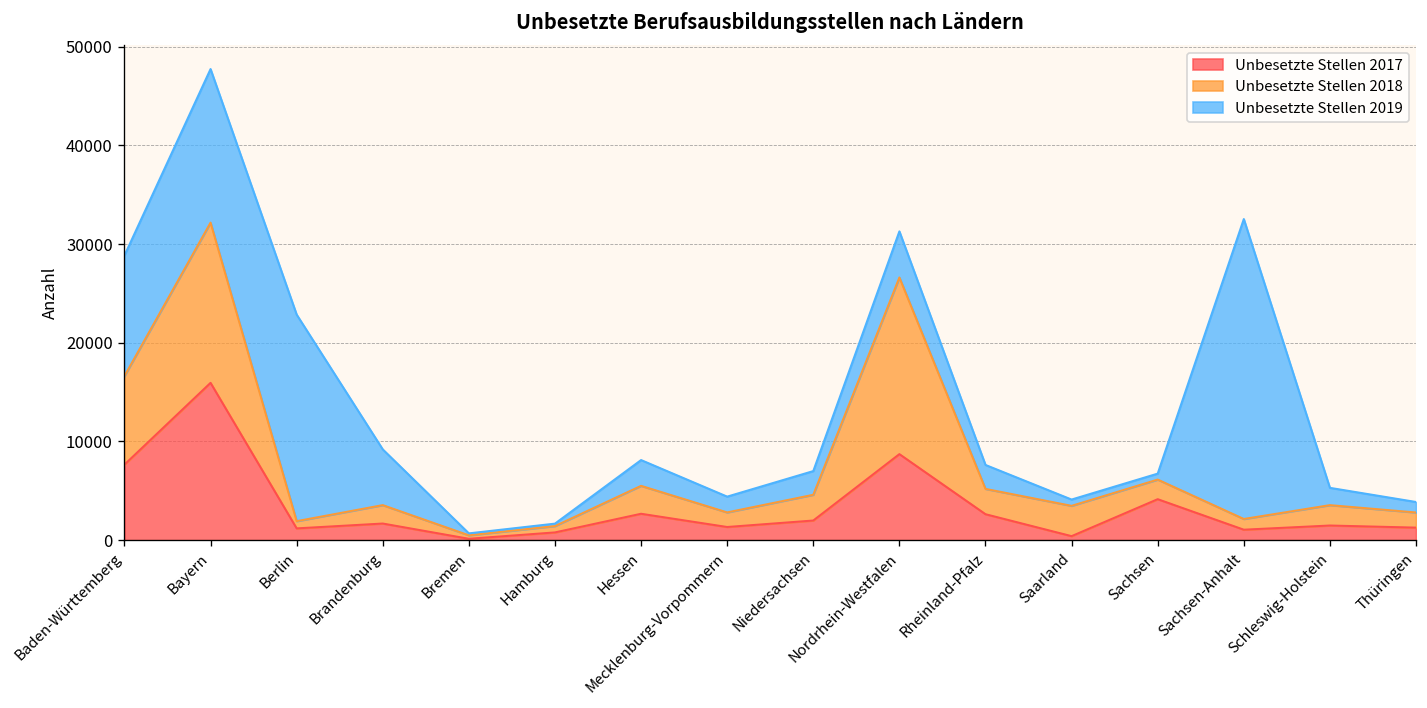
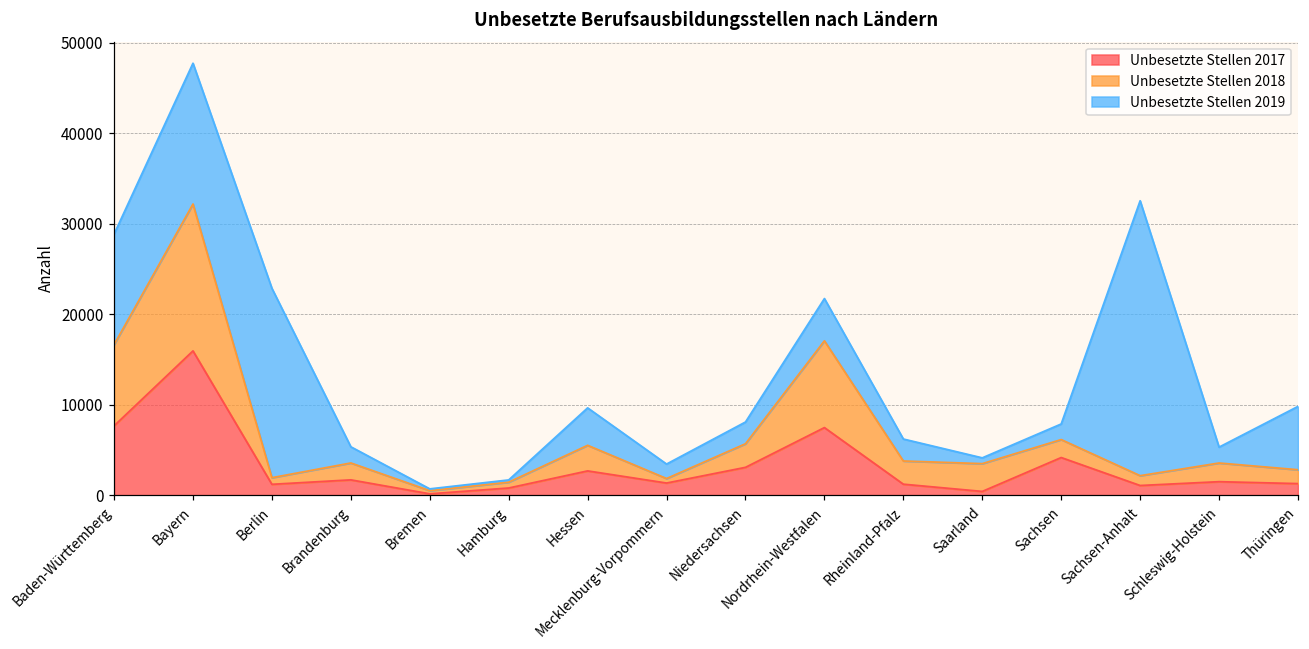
Unbesetzte Stellen 2019, Brandenburg: 6000 -> 2000
Unbesetzte Stellen 2019, Hessen: 3000 -> 4000
Unbesetzte Stellen 2018, Mecklenburg-Vorpommern: 1000 -> 0
Unbesetzte Stellen 2017, Niedersachsen: 2000 -> 3000
Unbesetzte Stellen 2017, Nordrhein-Westfalen: 9000 -> 7000
Unbesetzte Stellen 2018, Nordrhein-Westfalen: 18000 -> 10000
Unbesetzte Stellen 2017, Rheinland-Pfalz: 3000 -> 1000
Unbesetzte Stellen 2019, Sachsen: 1000 -> 2000
Unbesetzte Stellen 2019, Thüringen: 1000 -> 7000
